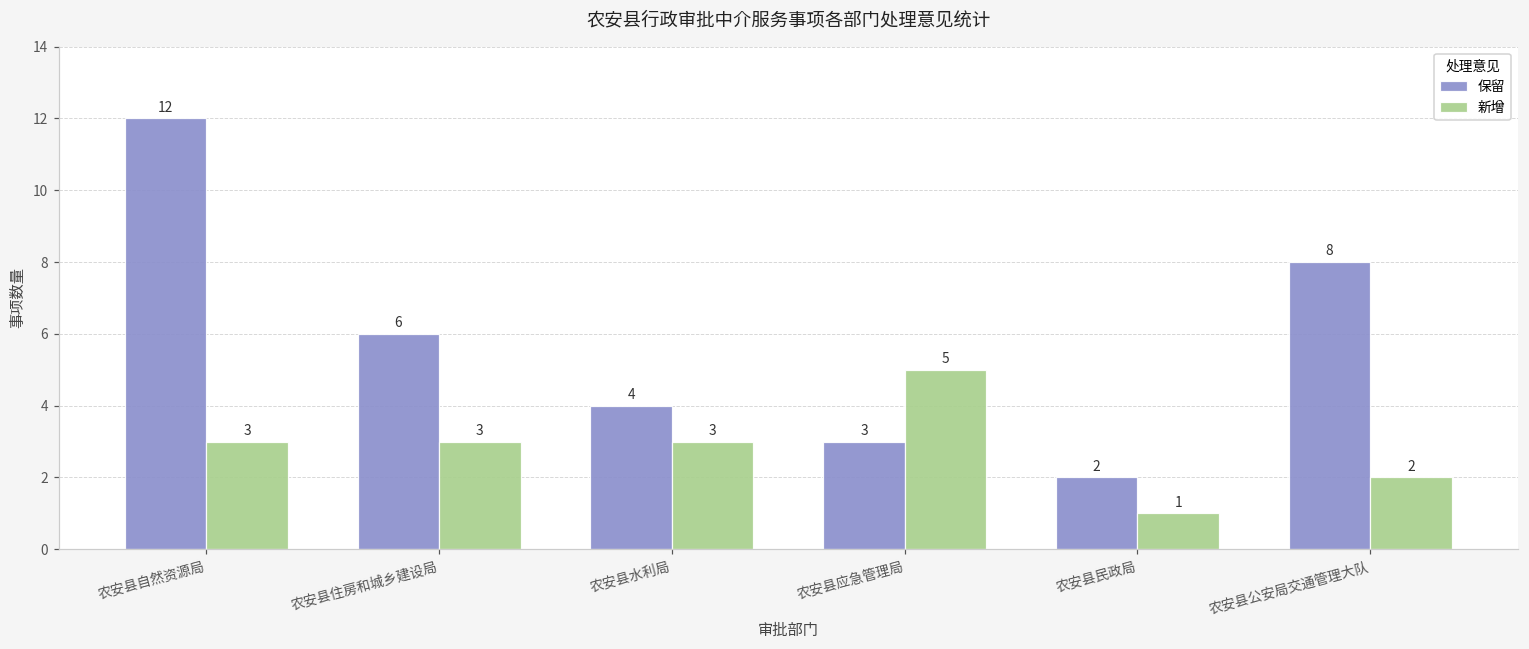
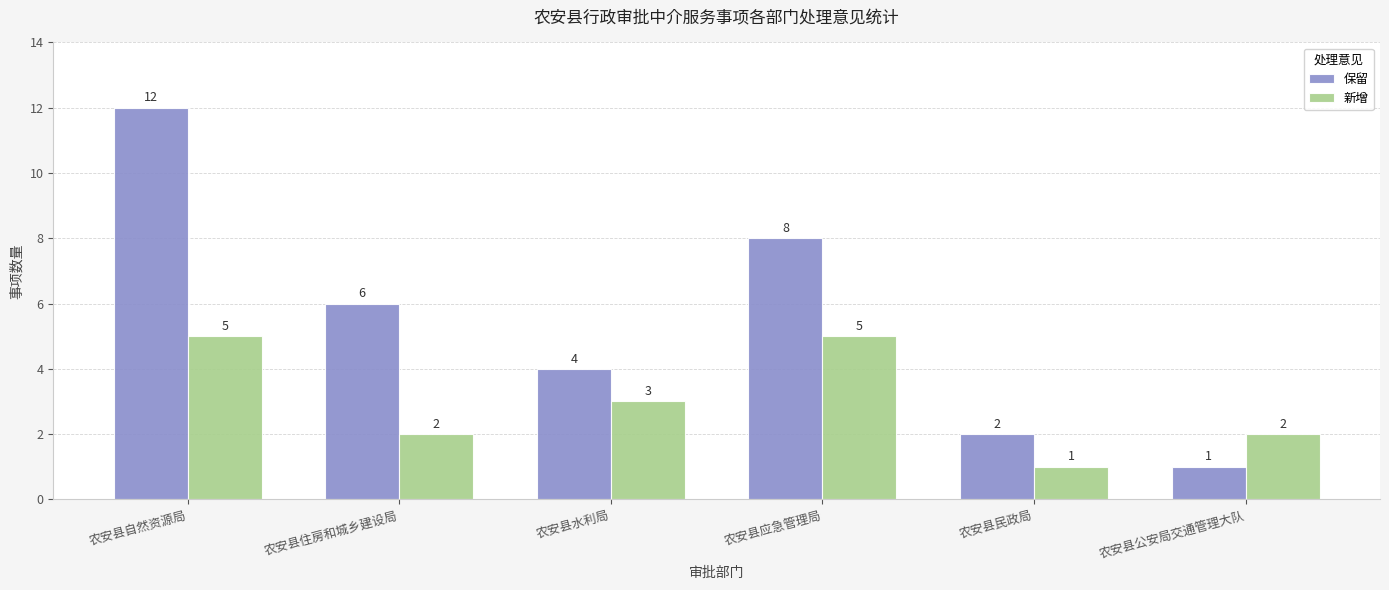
新增, 农安县自然资源局: 3 -> 5
新增, 农安县住房和城乡建设局: 3 -> 2
保留, 农安县应急管理局: 3 -> 8
保留, 农安县公安局交通管理大队: 8 -> 1
